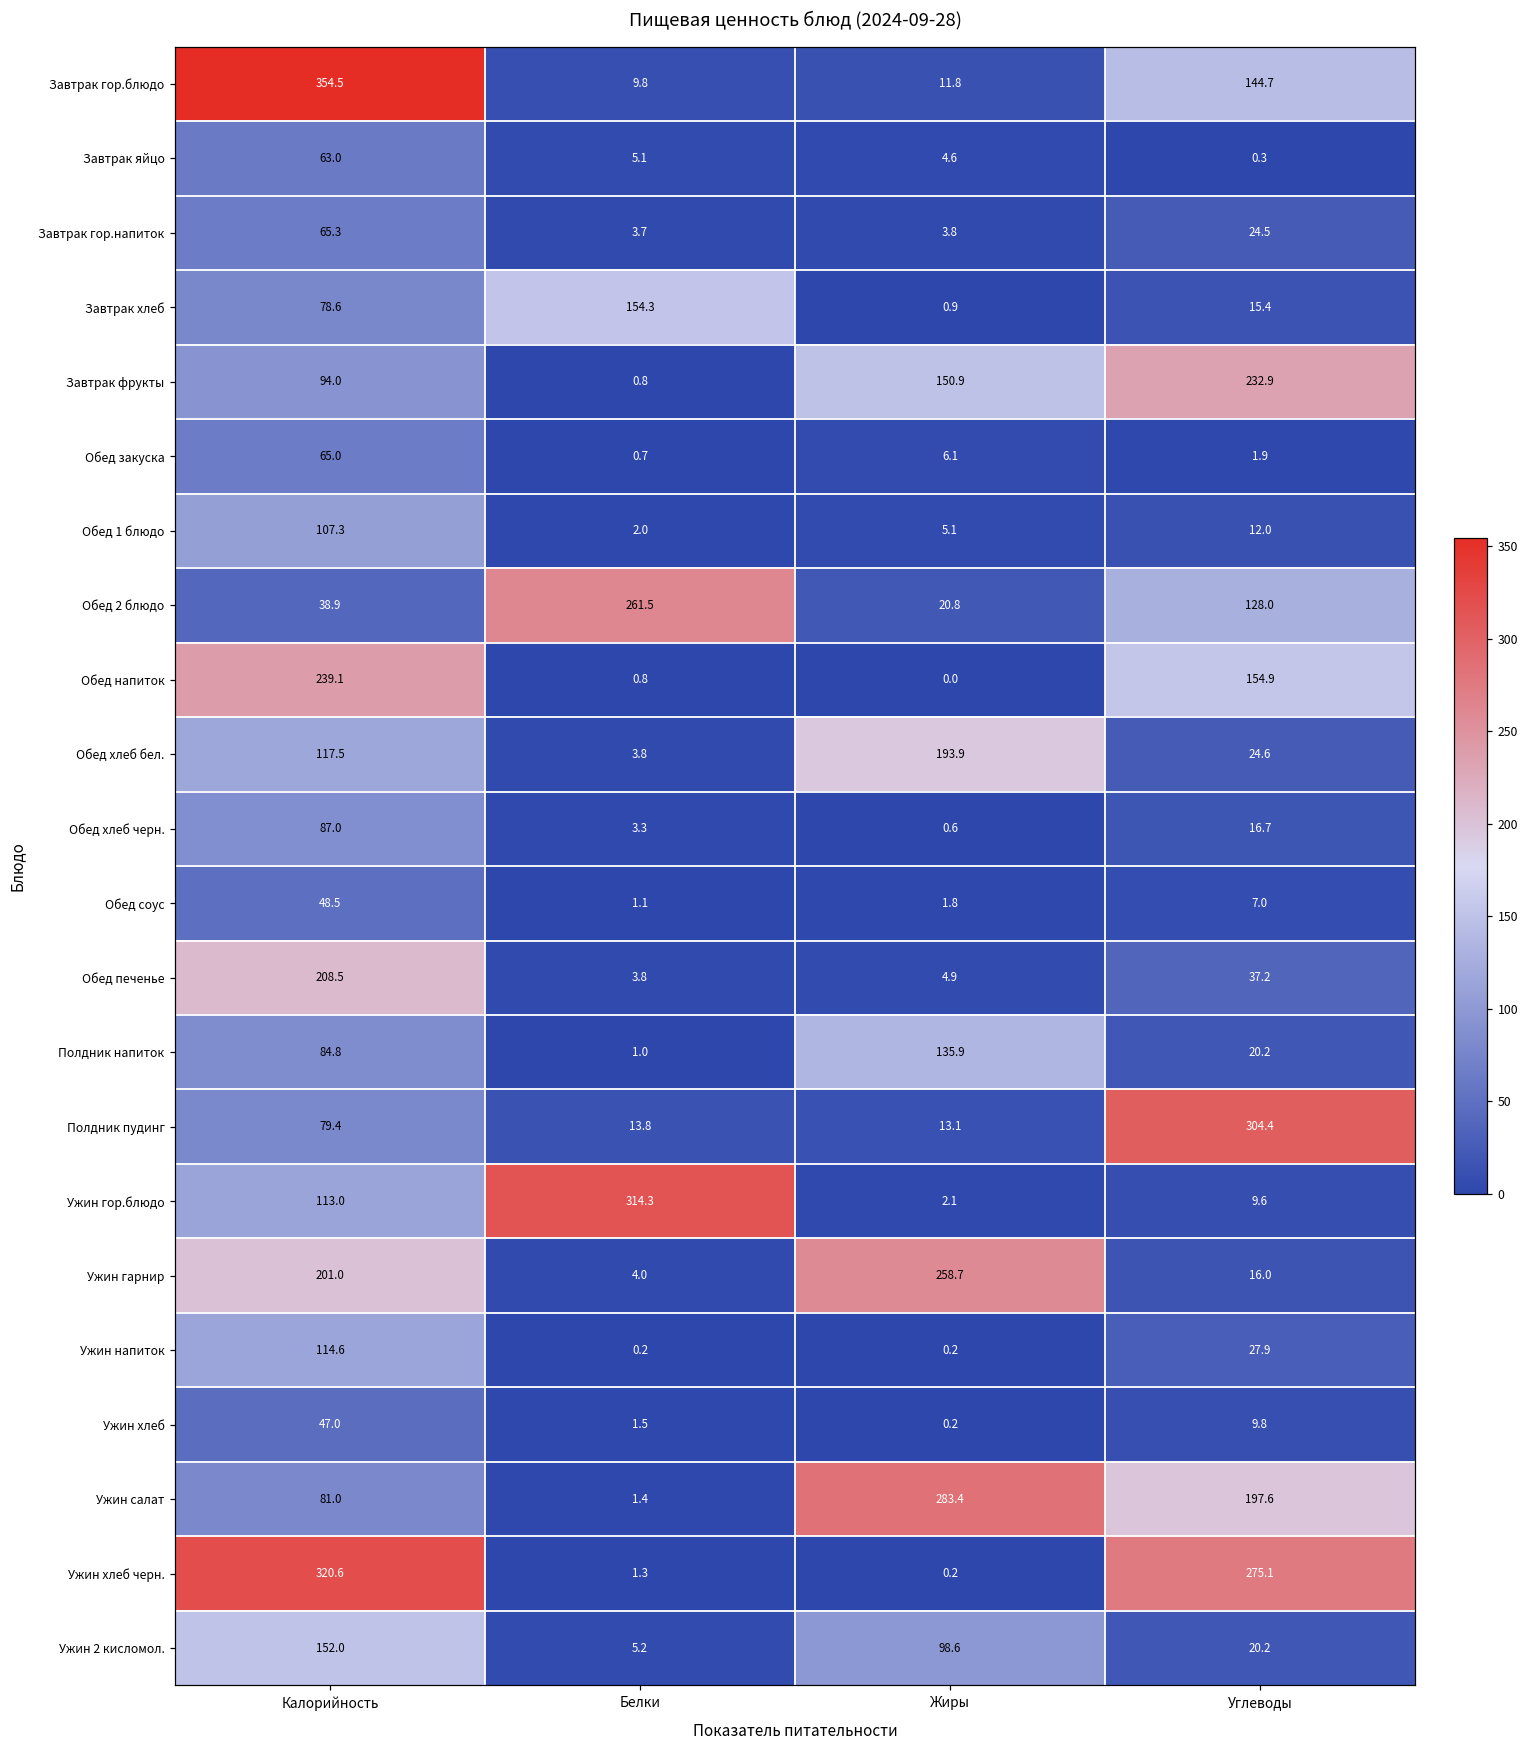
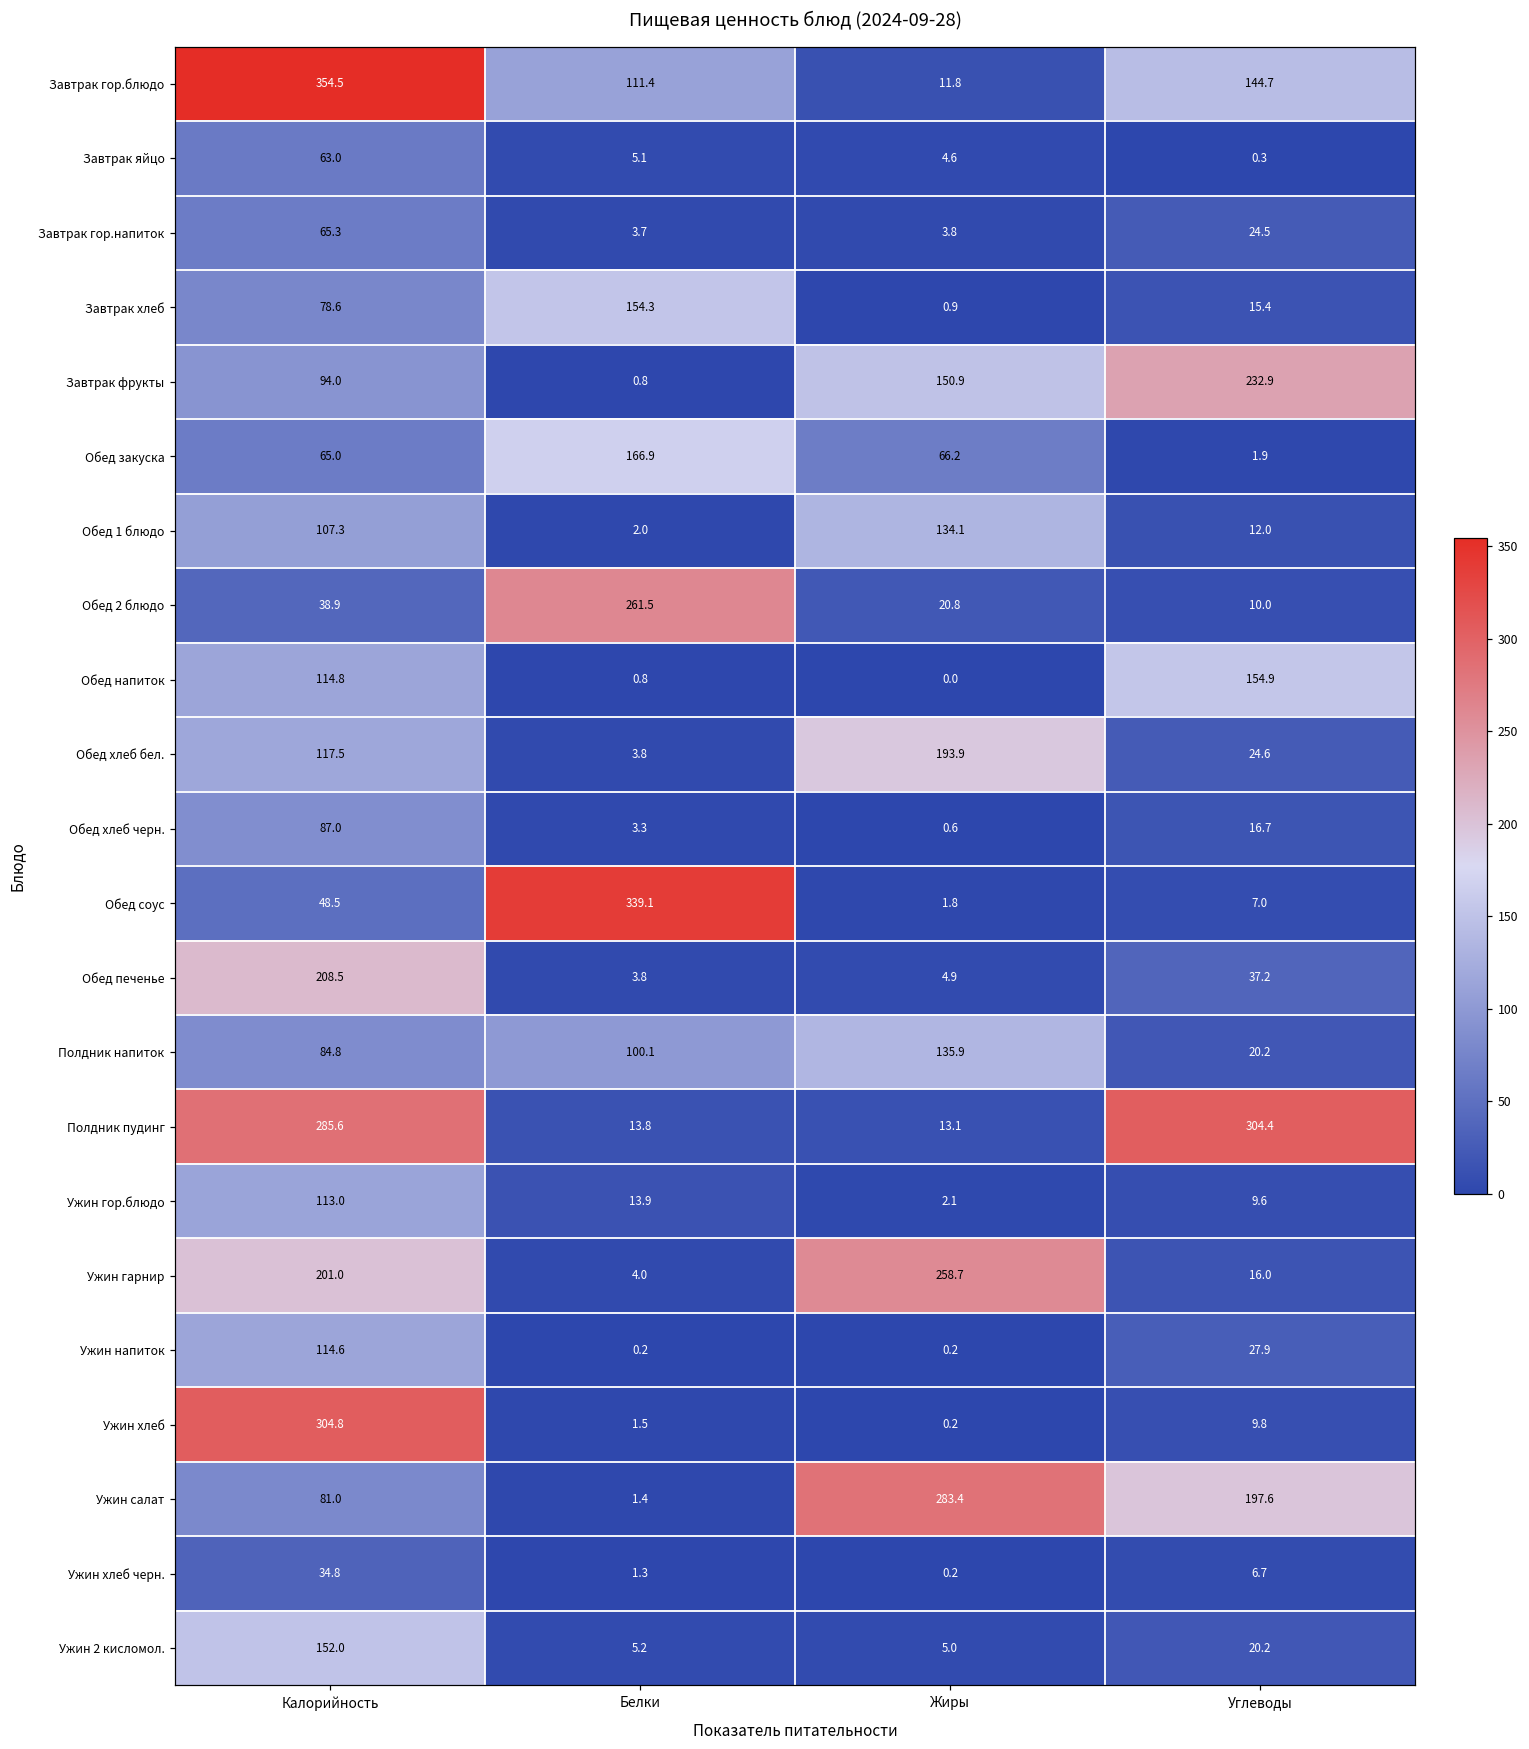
Завтрак гор.блюдо, Белки: 9.8 -> 111.4
Обед закуска, Белки: 0.7 -> 166.9
Обед закуска, Жиры: 6.1 -> 66.2
Обед 1 блюдо, Жиры: 5.1 -> 134.1
Обед 2 блюдо, Углеводы: 128.0 -> 10.0
Обед напиток, Калорийность: 239.1 -> 114.8
Обед соус, Белки: 1.1 -> 339.1
Полдник напиток, Белки: 1.0 -> 100.1
Полдник пудинг, Калорийность: 79.4 -> 285.6
Ужин гор.блюдо, Белки: 314.3 -> 13.9
Ужин хлеб, Калорийность: 47.0 -> 304.8
Ужин хлеб черн., Калорийность: 320.6 -> 34.8
Ужин хлеб черн., Углеводы: 275.1 -> 6.7
Ужин 2 кисломол., Жиры: 98.6 -> 5.0
